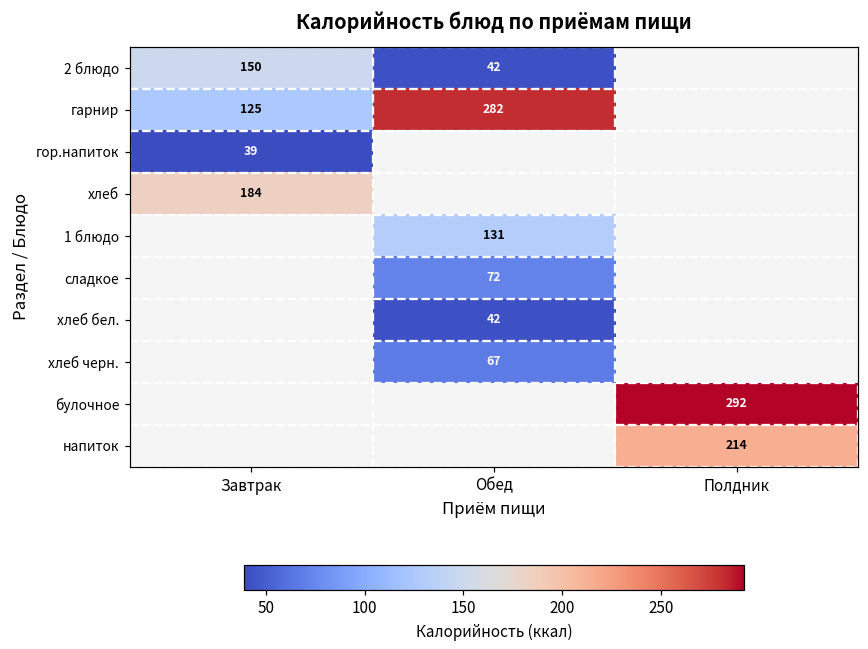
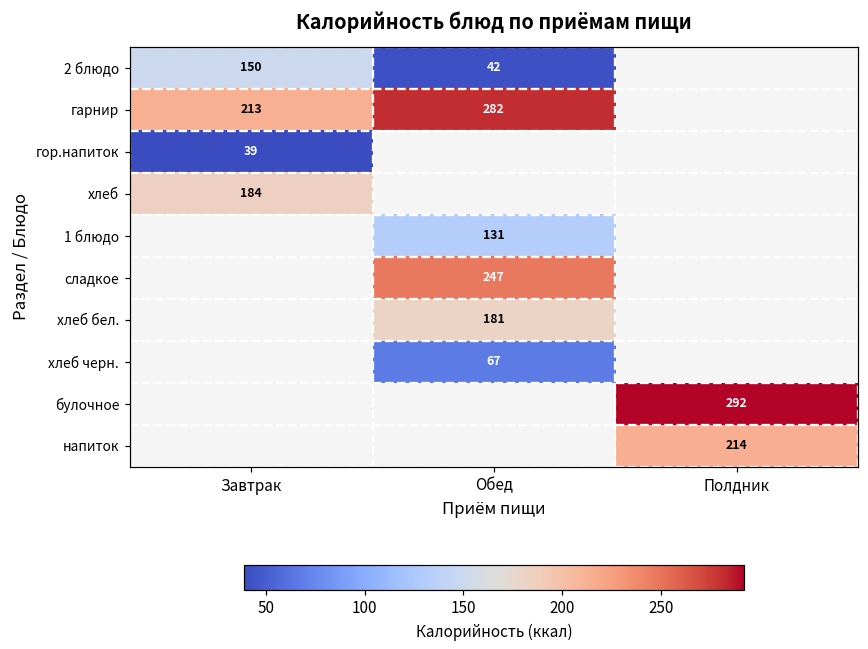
гарнир, Завтрак: 125 -> 213
сладкое, Обед: 72 -> 247
хлеб бел., Обед: 42 -> 181
